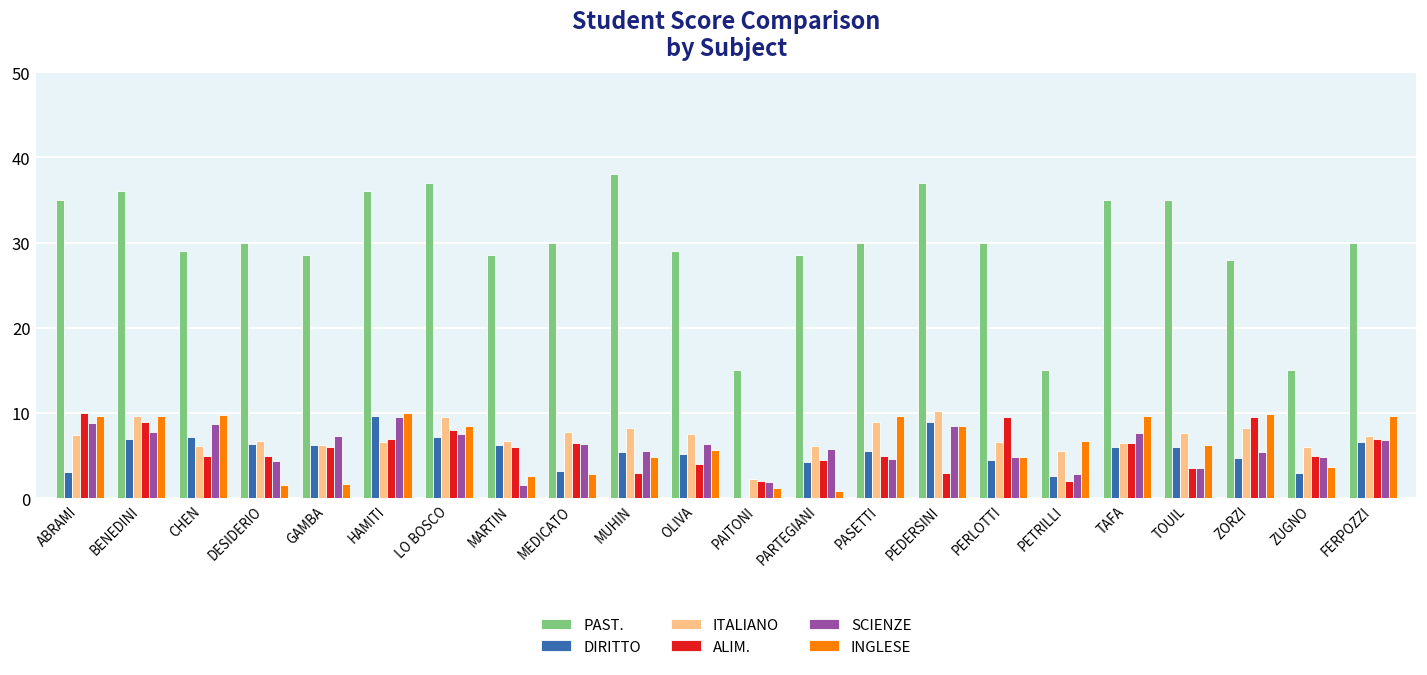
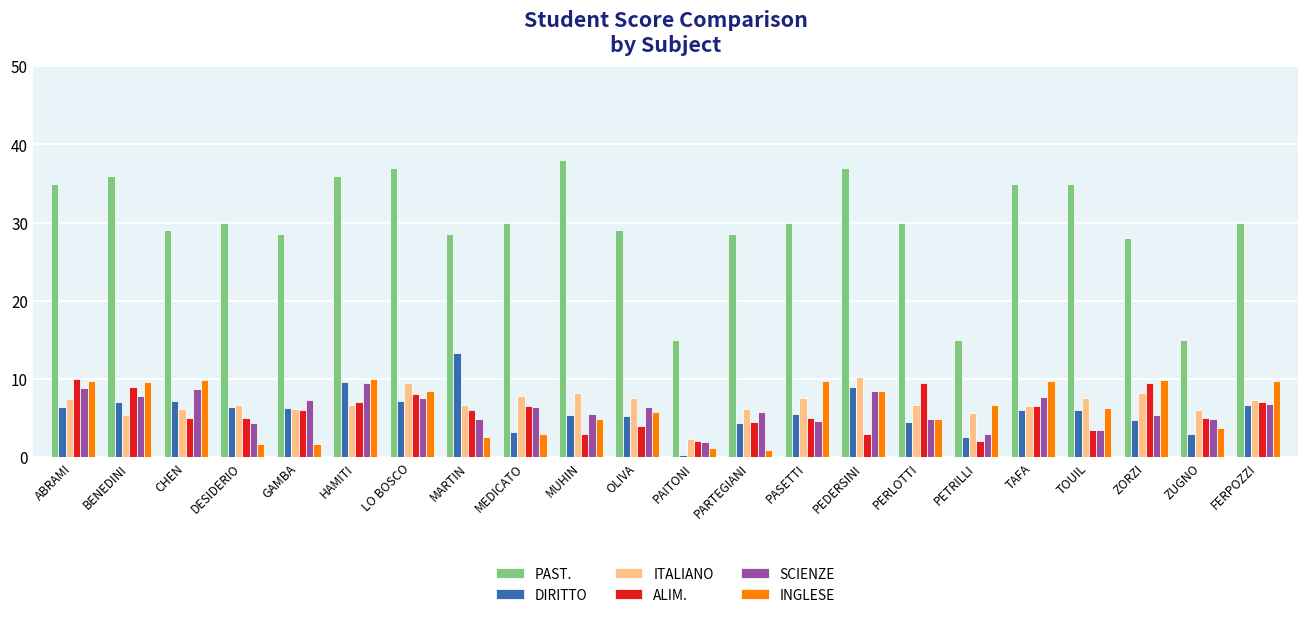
DIRITTO, ABRAMI: 3 -> 6
ITALIANO, BENEDINI: 10 -> 5
DIRITTO, MARTIN: 6 -> 13
SCIENZE, MARTIN: 2 -> 5
ITALIANO, PASETTI: 9 -> 8
